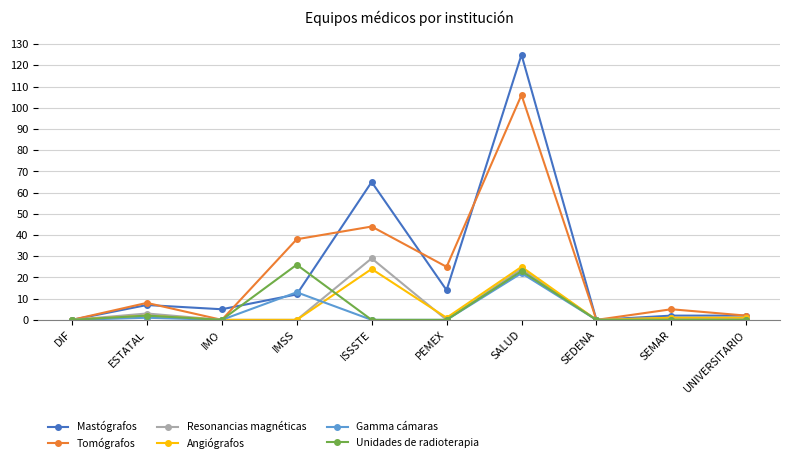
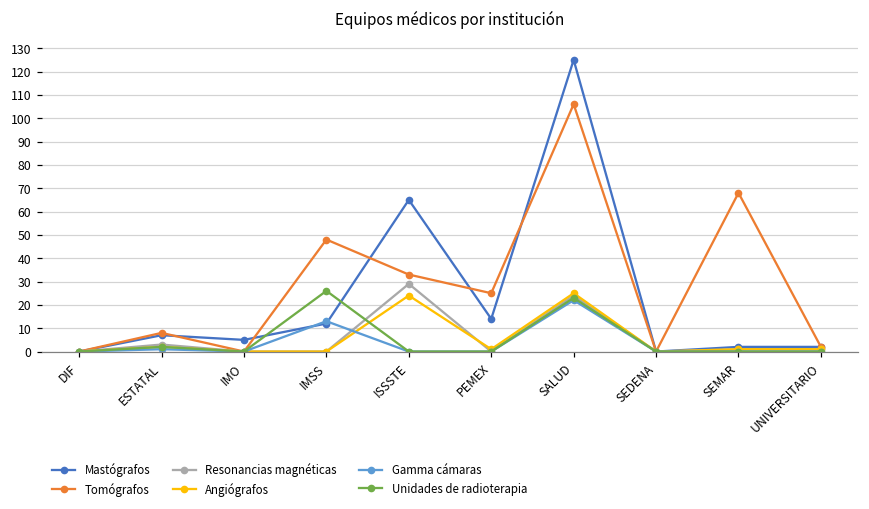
Tomógrafos, IMSS: 38 -> 48
Tomógrafos, ISSSTE: 44 -> 33
Tomógrafos, SEMAR: 5 -> 68
